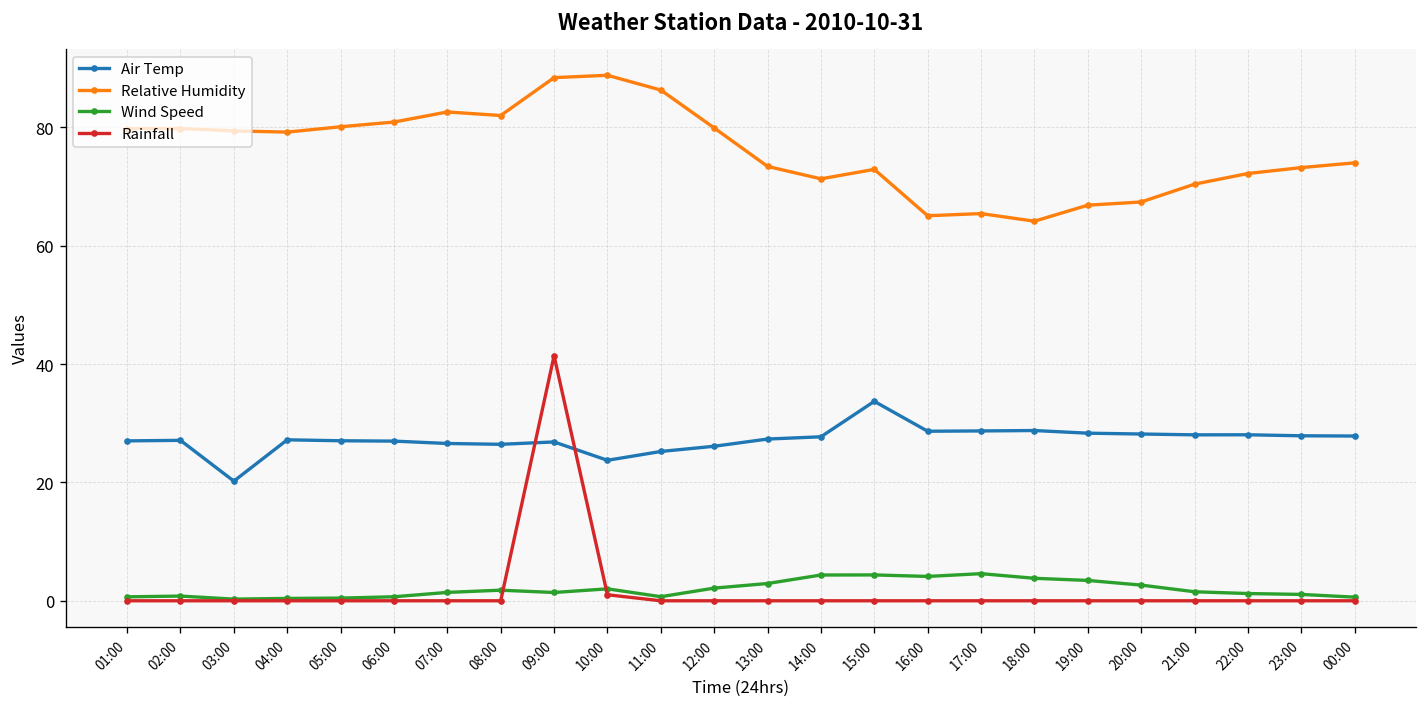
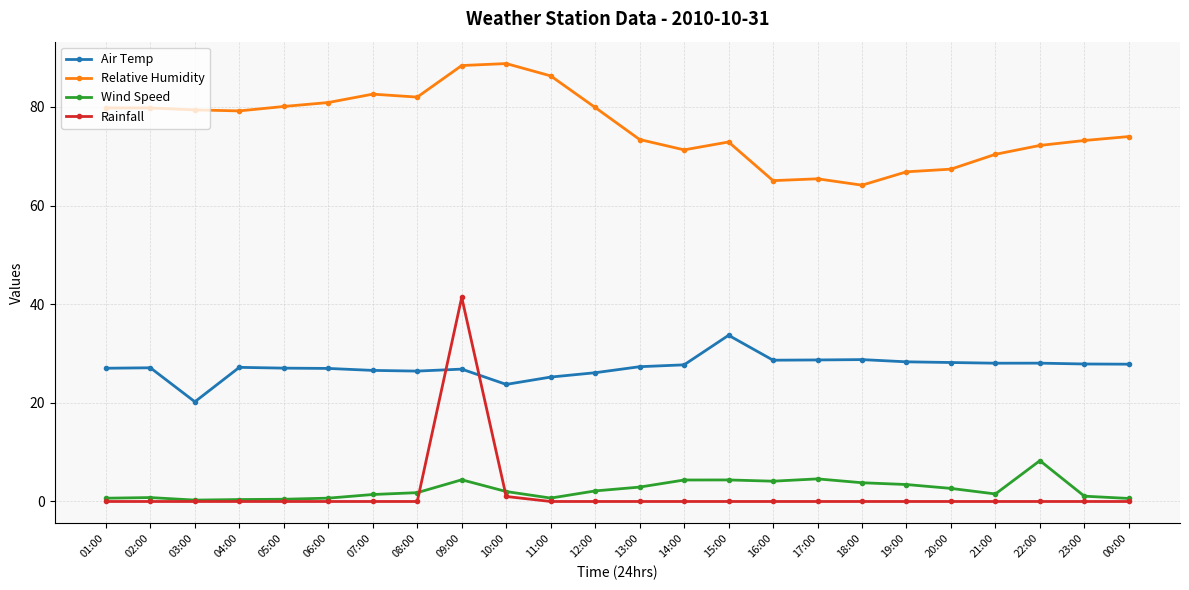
Wind Speed, 09:00: 1 -> 4
Wind Speed, 22:00: 1 -> 8
